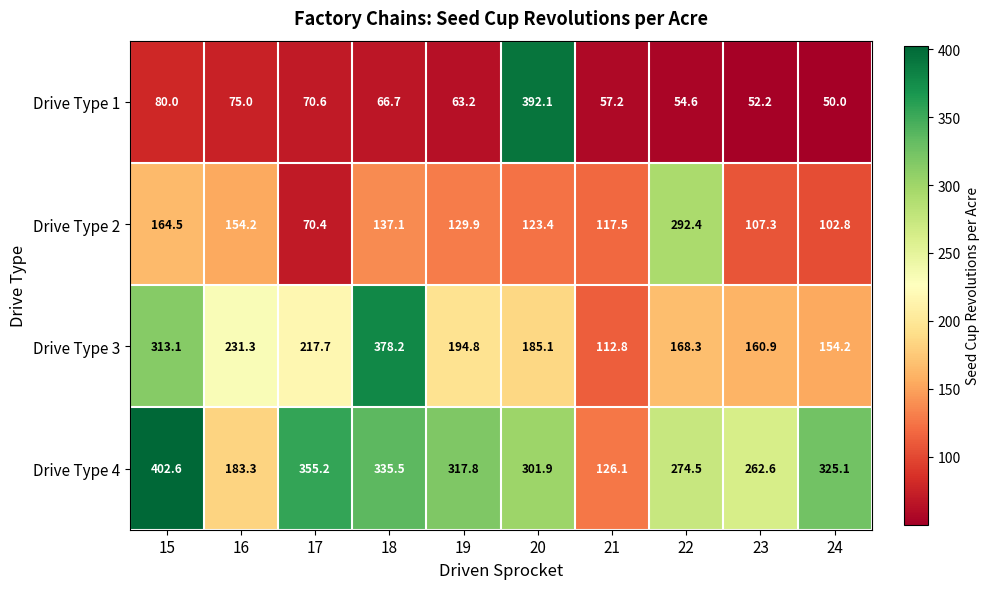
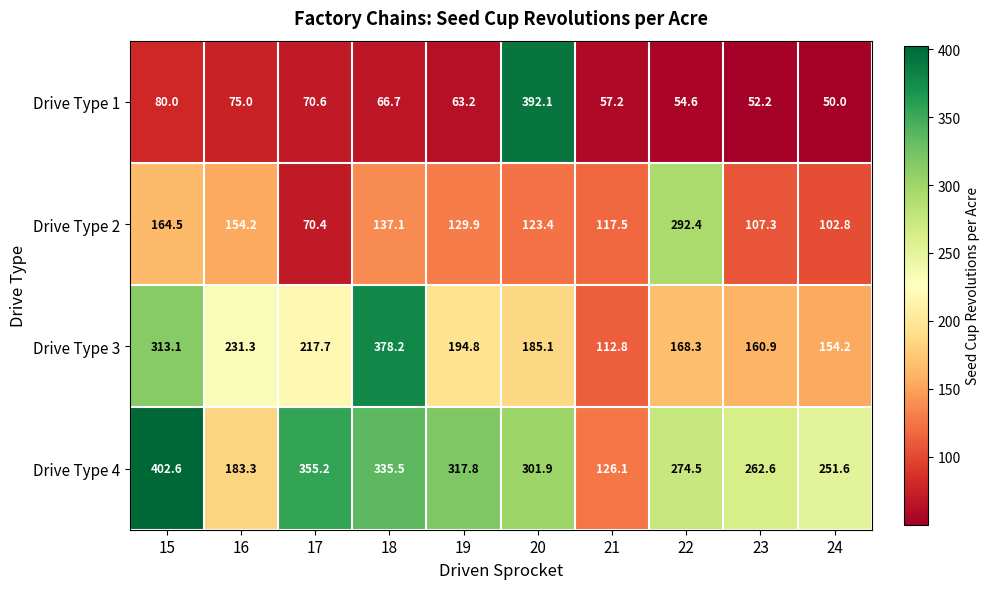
Drive Type 4, 24: 325.1 -> 251.6
